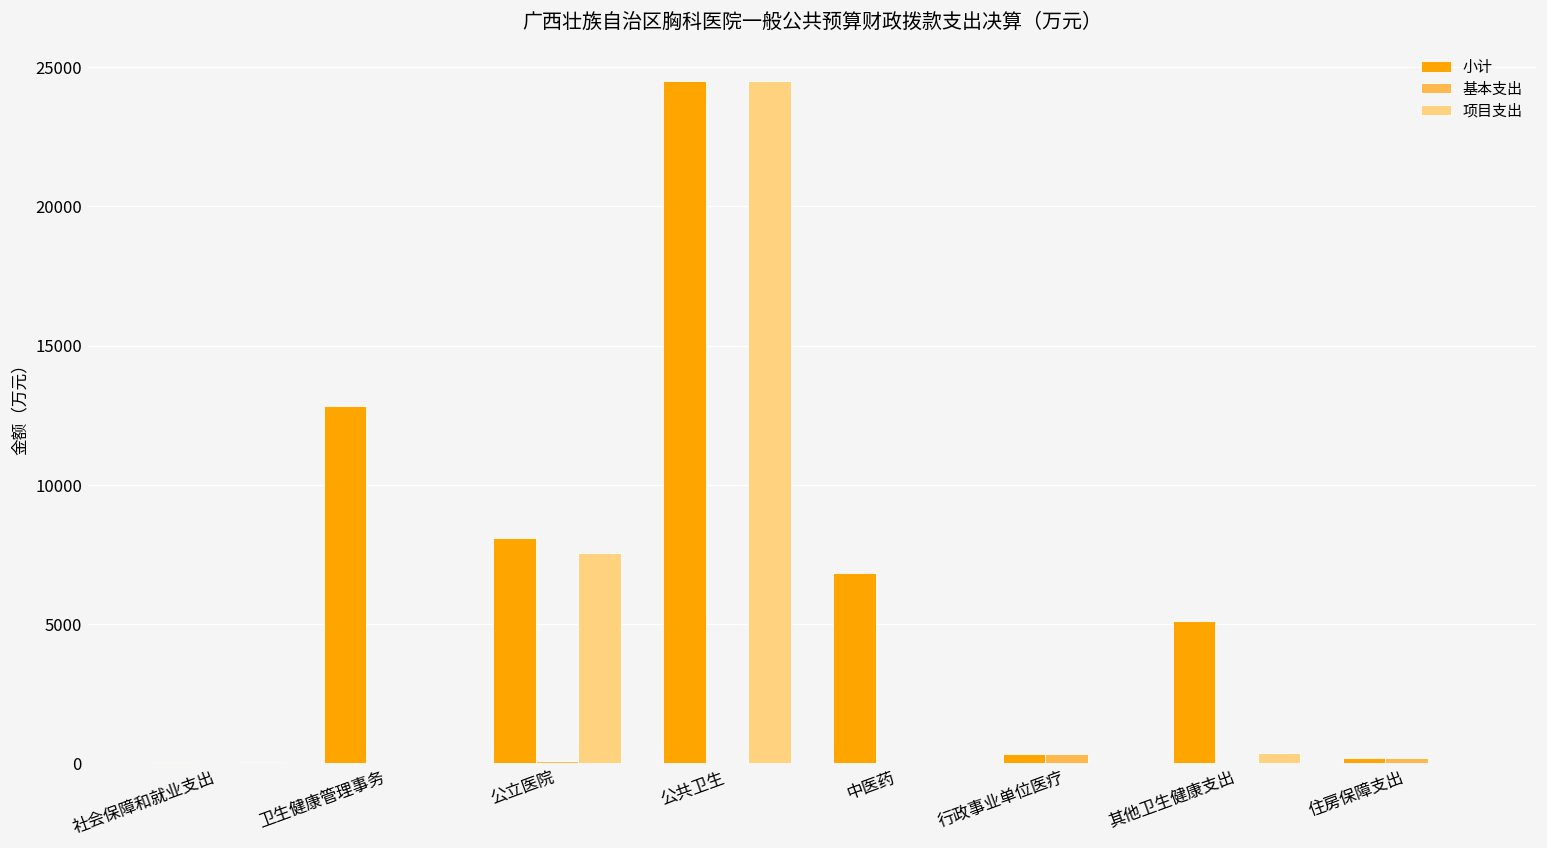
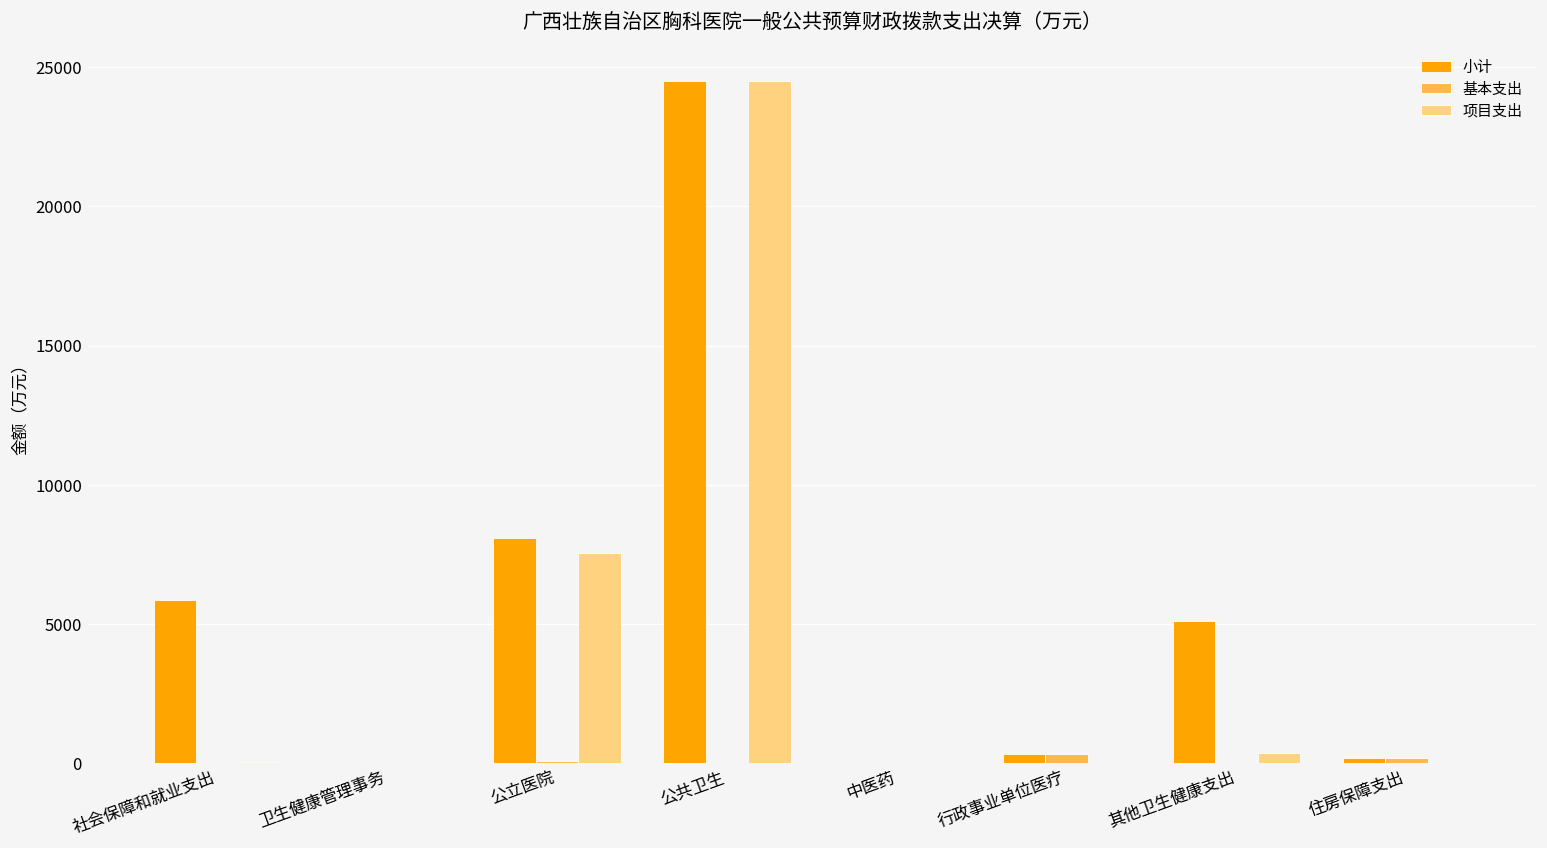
小计, 社会保障和就业支出: 0 -> 5900
小计, 卫生健康管理事务: 12800 -> 0
小计, 中医药: 6800 -> 0
